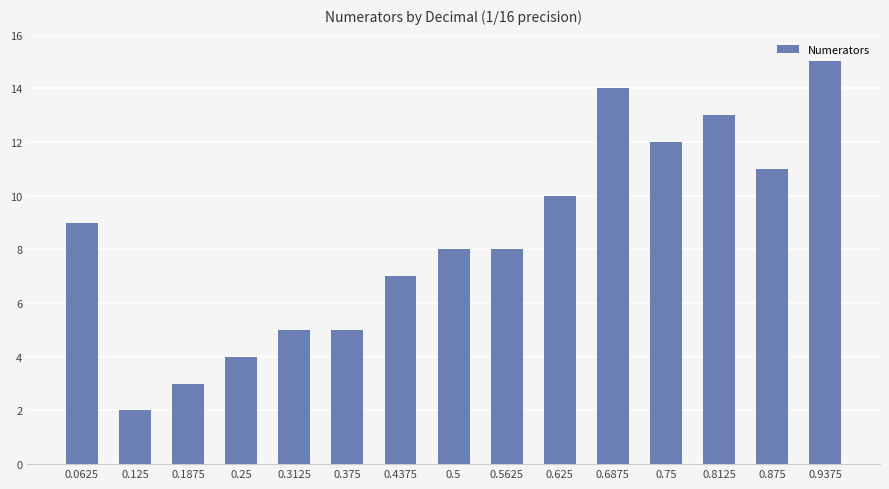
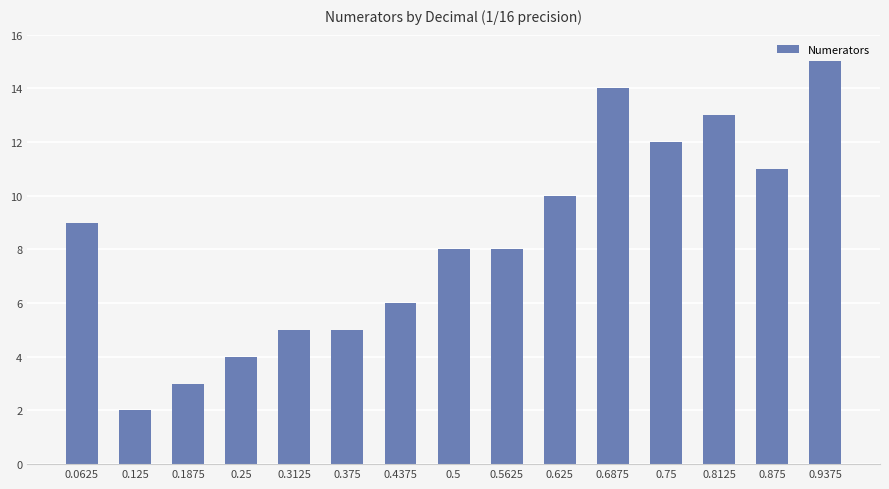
0.4375: 7 -> 6
